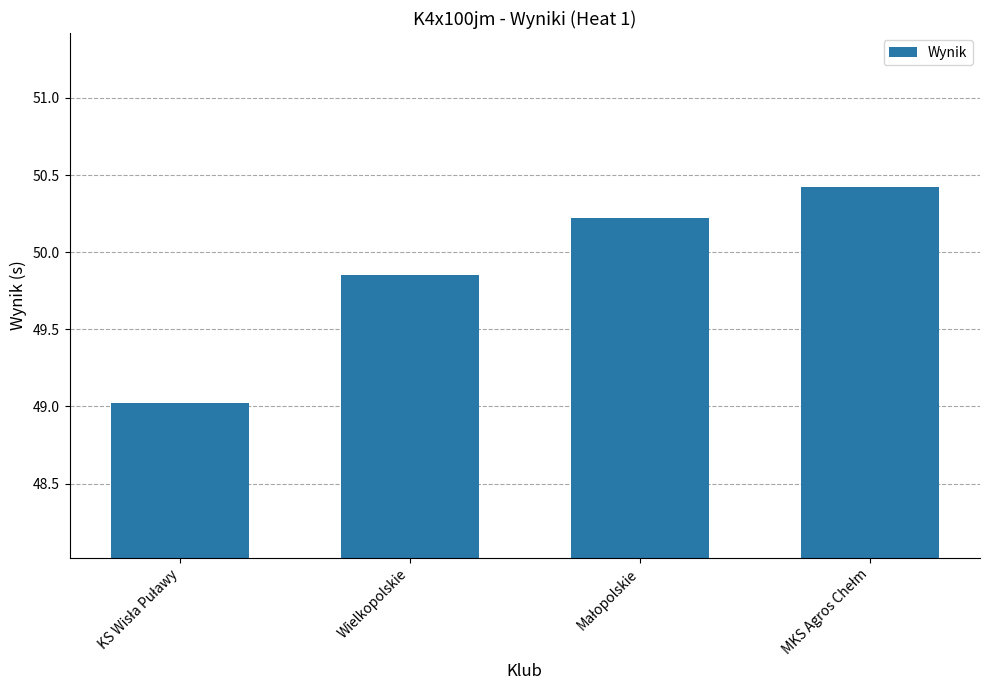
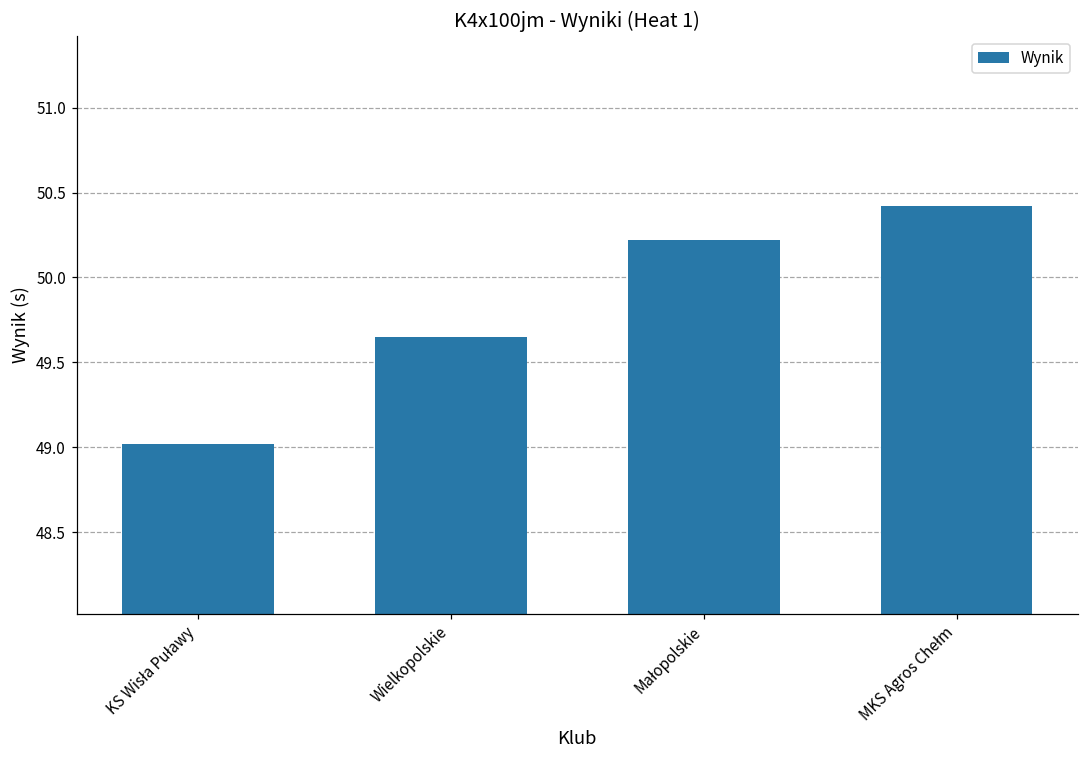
Wielkopolskie: 49.85 -> 49.65
